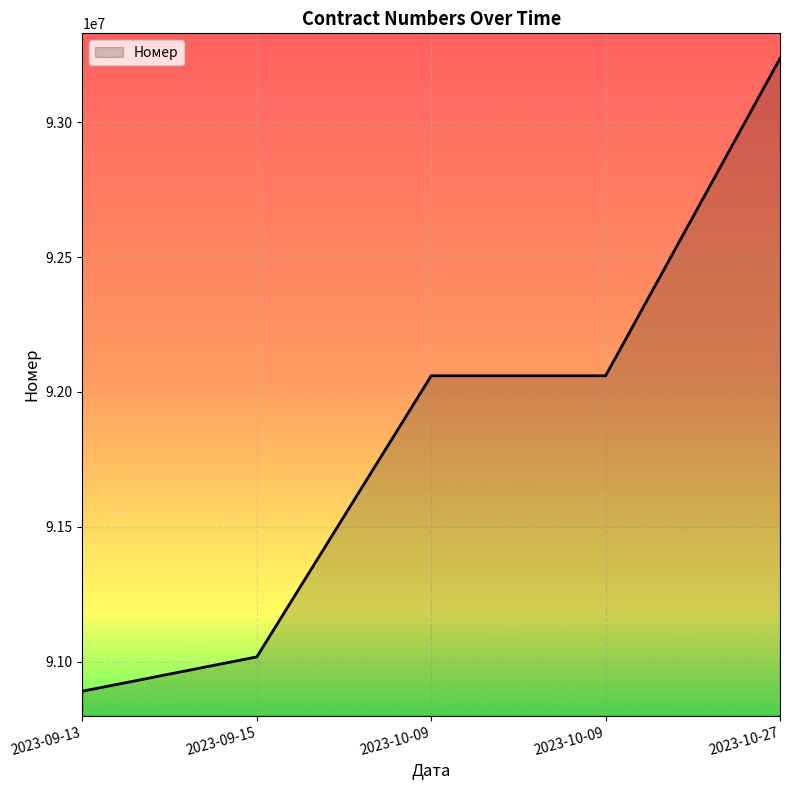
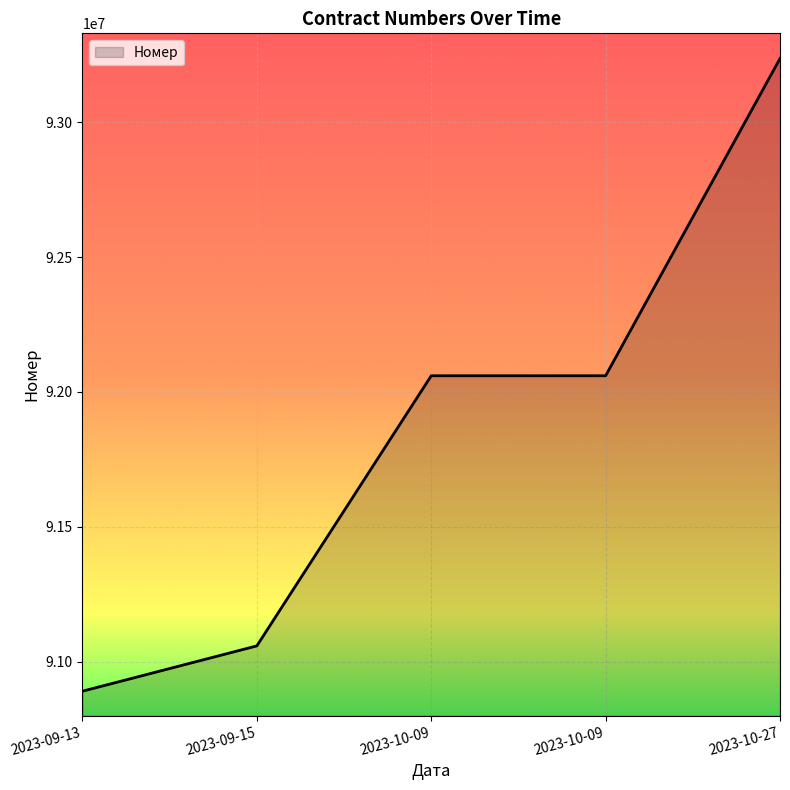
2023-09-15: 91020000 -> 91060000
